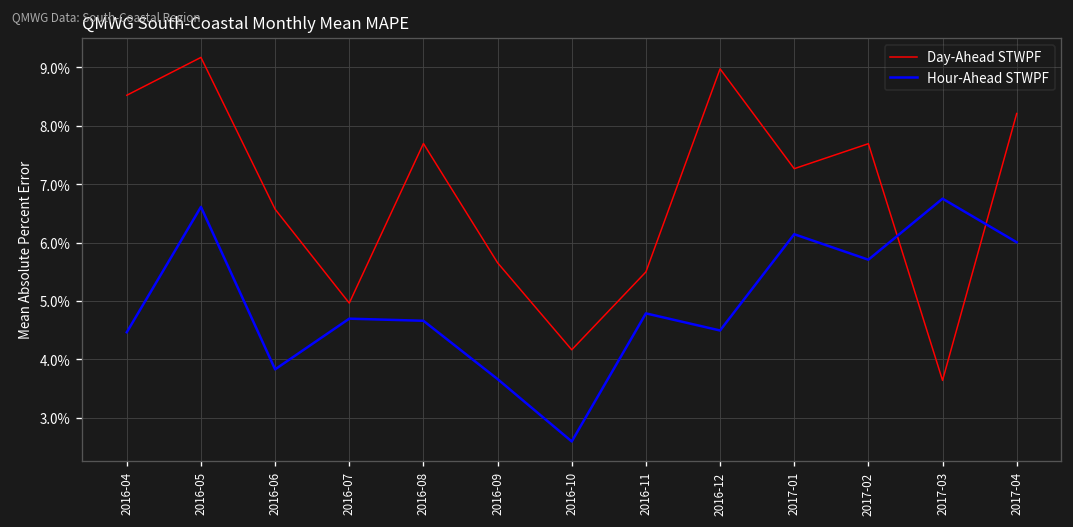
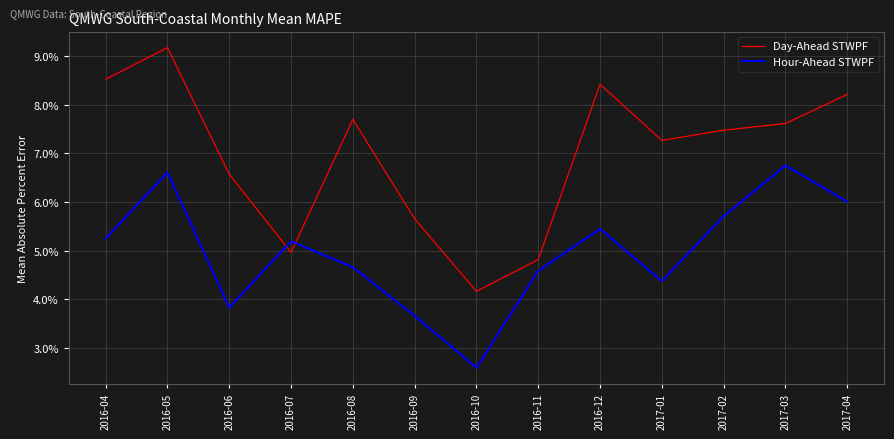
Hour-Ahead STWPF, 2016-04: 4.5% -> 5.2%
Hour-Ahead STWPF, 2016-07: 4.7% -> 5.2%
Day-Ahead STWPF, 2016-11: 5.5% -> 4.8%
Hour-Ahead STWPF, 2016-11: 4.8% -> 4.6%
Day-Ahead STWPF, 2016-12: 9.0% -> 8.4%
Hour-Ahead STWPF, 2016-12: 4.5% -> 5.4%
Hour-Ahead STWPF, 2017-01: 6.1% -> 4.4%
Day-Ahead STWPF, 2017-02: 7.7% -> 7.5%
Day-Ahead STWPF, 2017-03: 3.6% -> 7.6%
